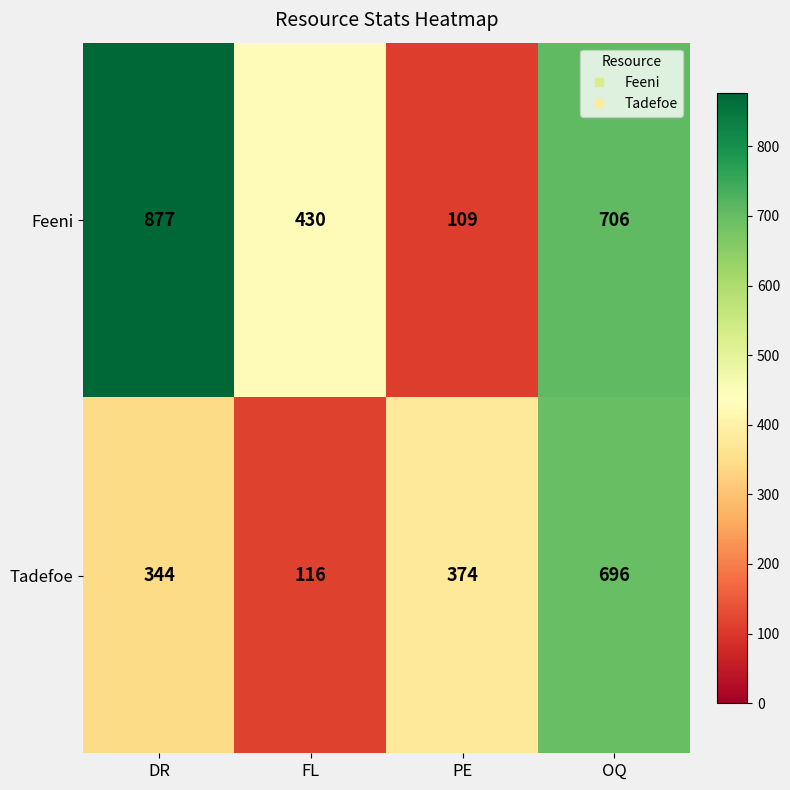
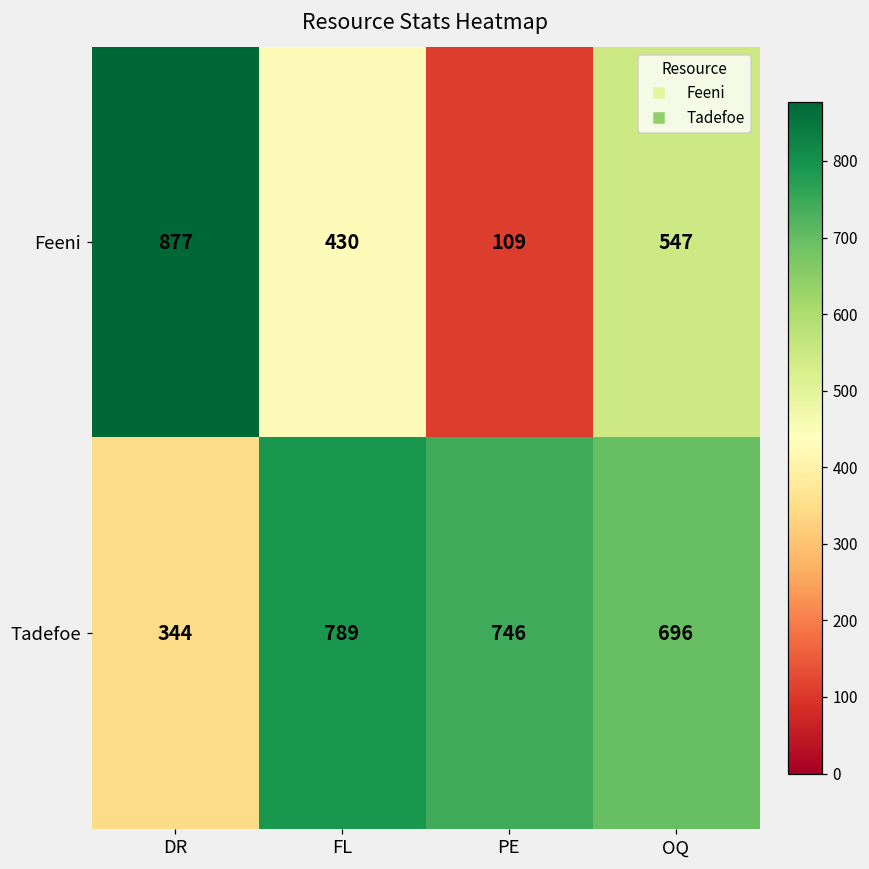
Feeni, OQ: 706 -> 547
Tadefoe, FL: 116 -> 789
Tadefoe, PE: 374 -> 746
